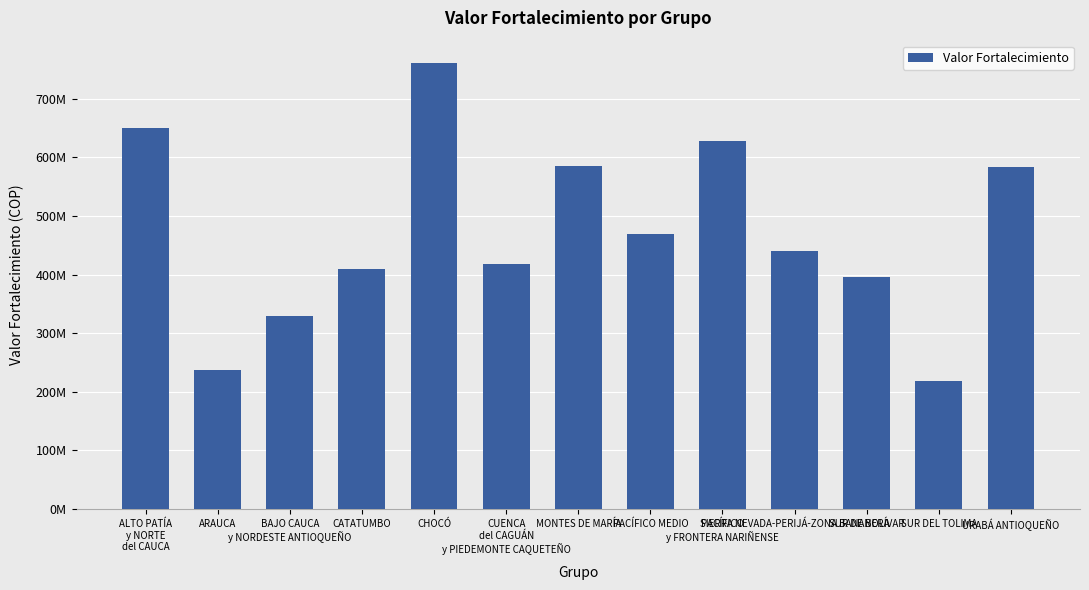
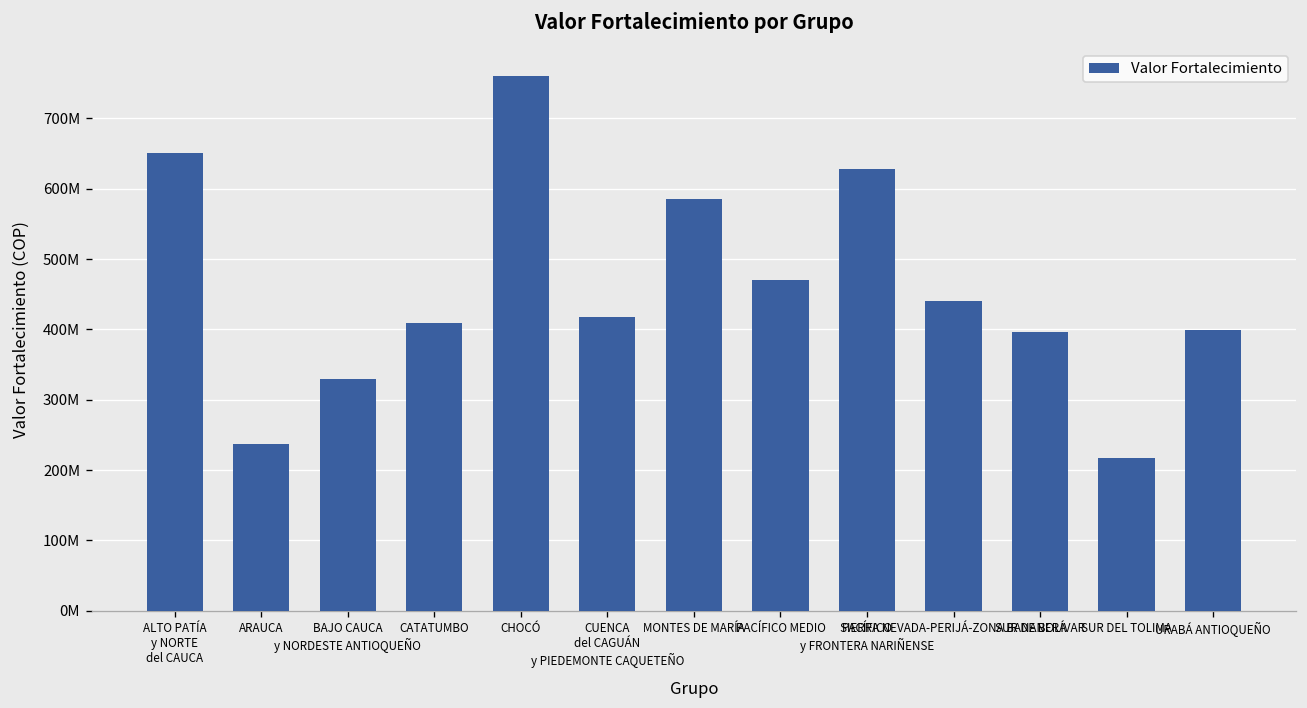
URABÁ ANTIOQUEÑO: 580000000 -> 400000000
